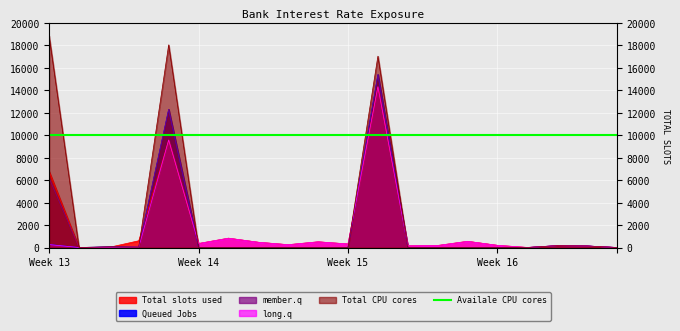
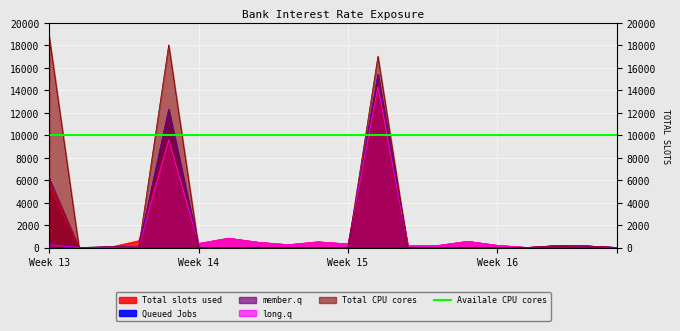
Total slots used, Week 13: 6800 -> 5600
